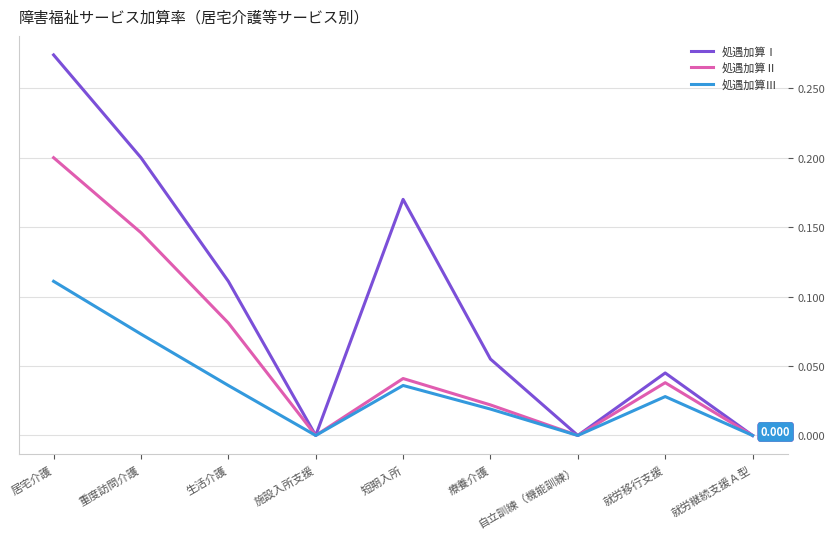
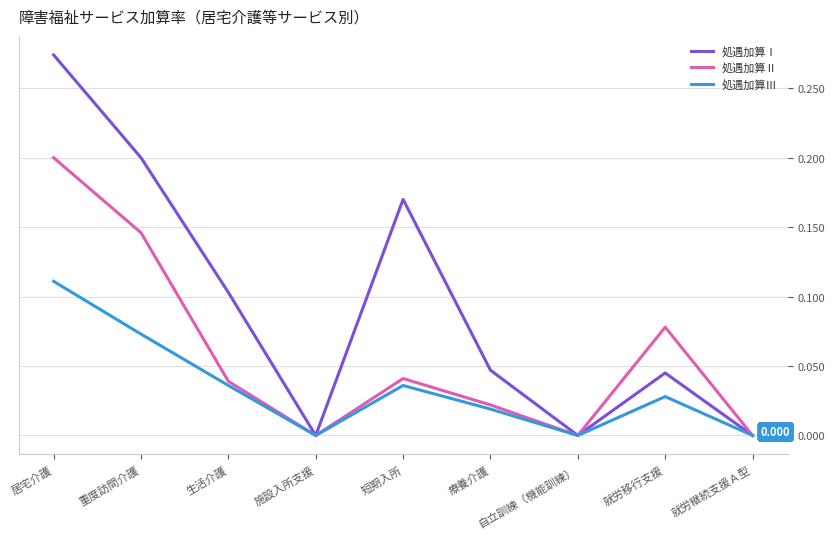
処遇加算Ⅰ, 生活介護: 0.111 -> 0.103
処遇加算Ⅱ, 生活介護: 0.081 -> 0.039
処遇加算Ⅰ, 療養介護: 0.055 -> 0.047
処遇加算Ⅱ, 就労移行支援: 0.038 -> 0.078
